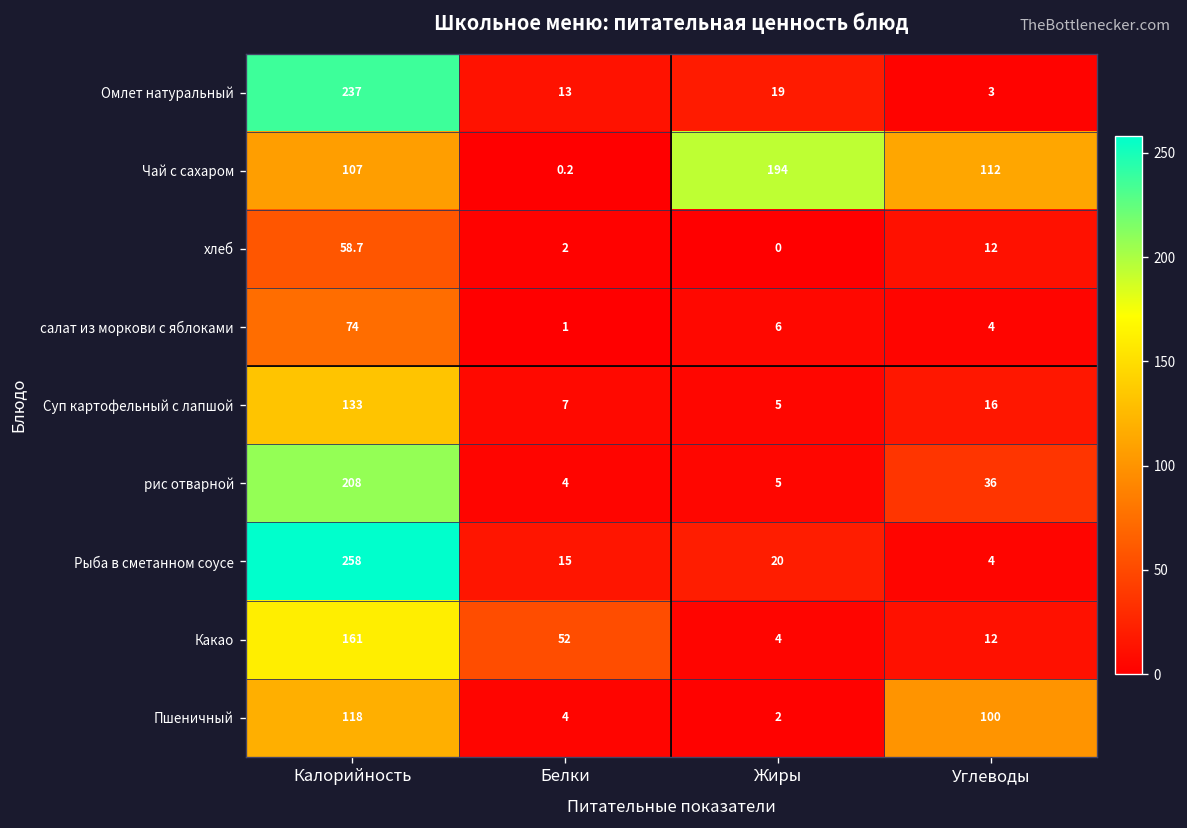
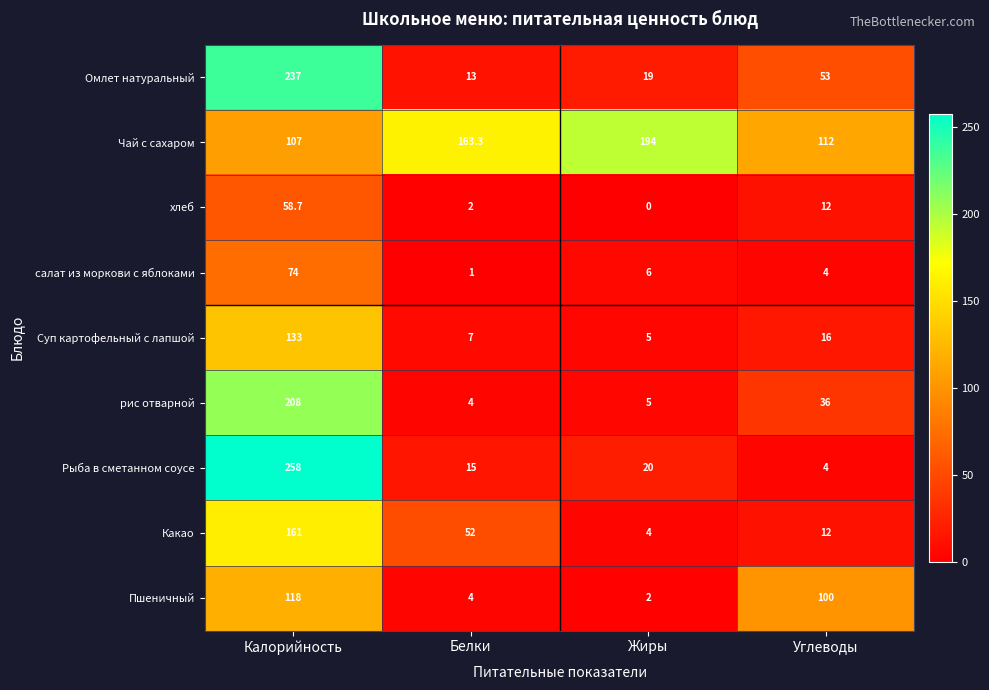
Омлет натуральный, Углеводы: 3 -> 53
Чай с сахаром, Белки: 0.2 -> 163.3
